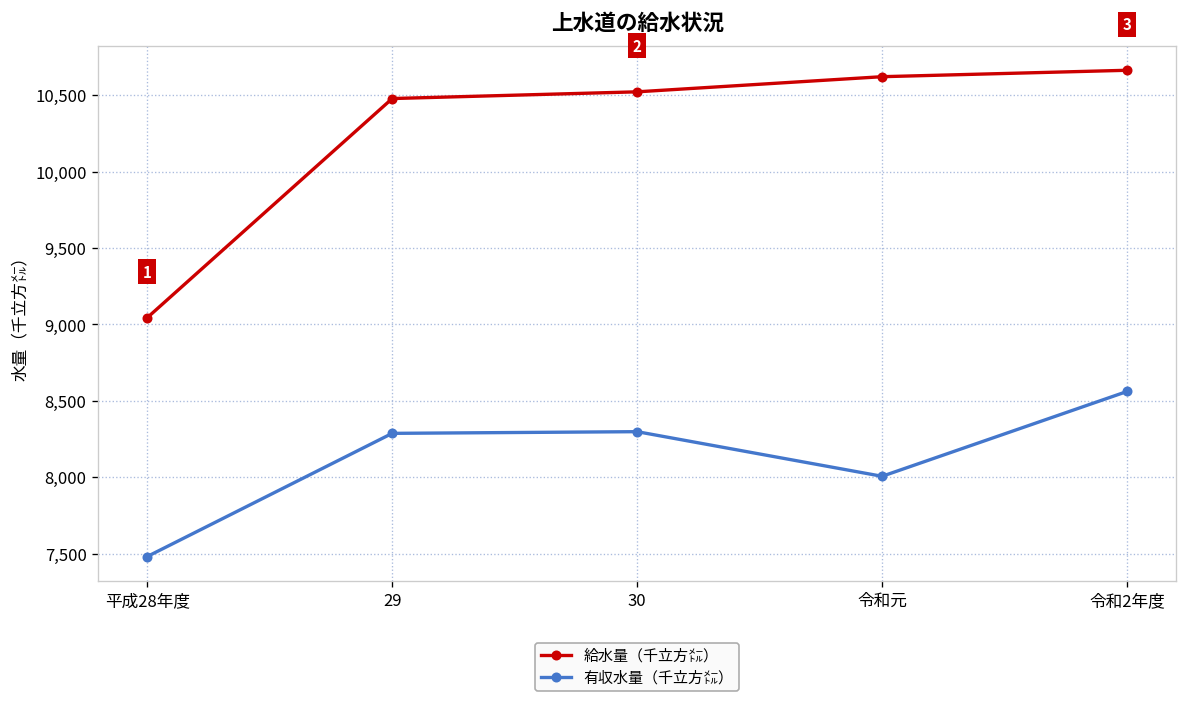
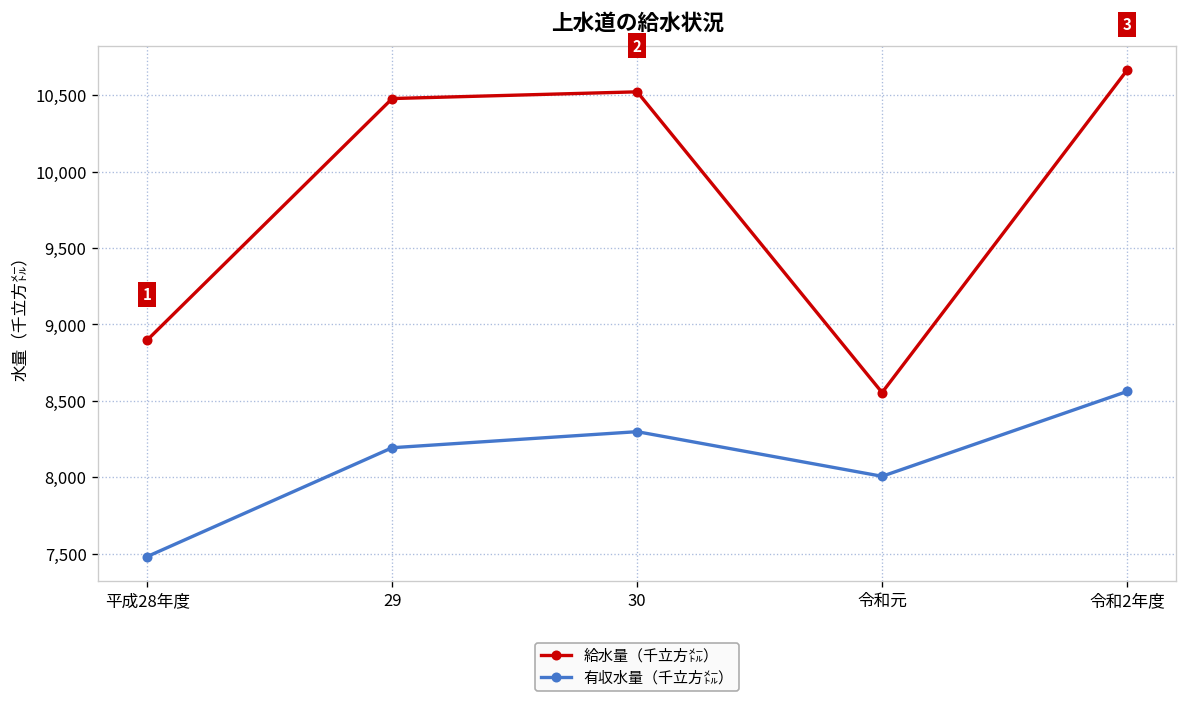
給水量（千立方㍍）, 平成28年度: 9,040 -> 8,900
有収水量（千立方㍍）, 29: 8,290 -> 8,190
給水量（千立方㍍）, 令和元: 10,620 -> 8,550
